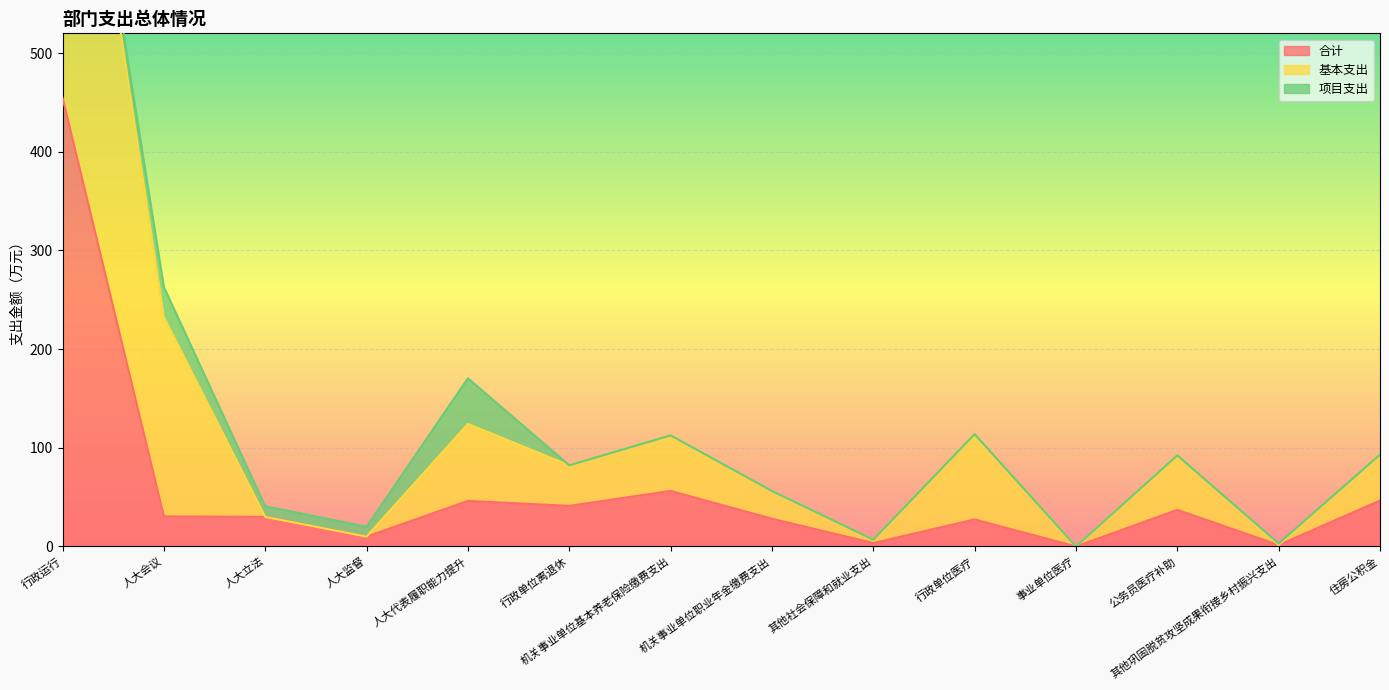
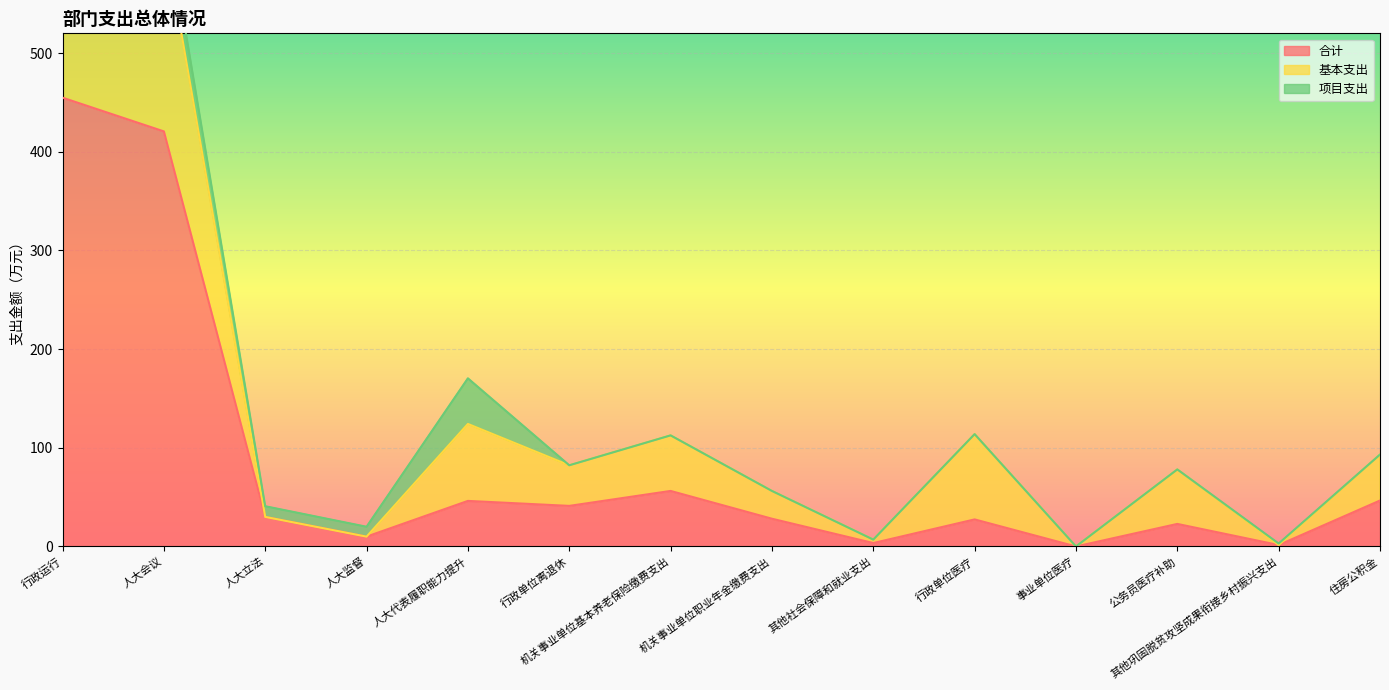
合计, 人大会议: 30 -> 420
合计, 公务员医疗补助: 40 -> 20
